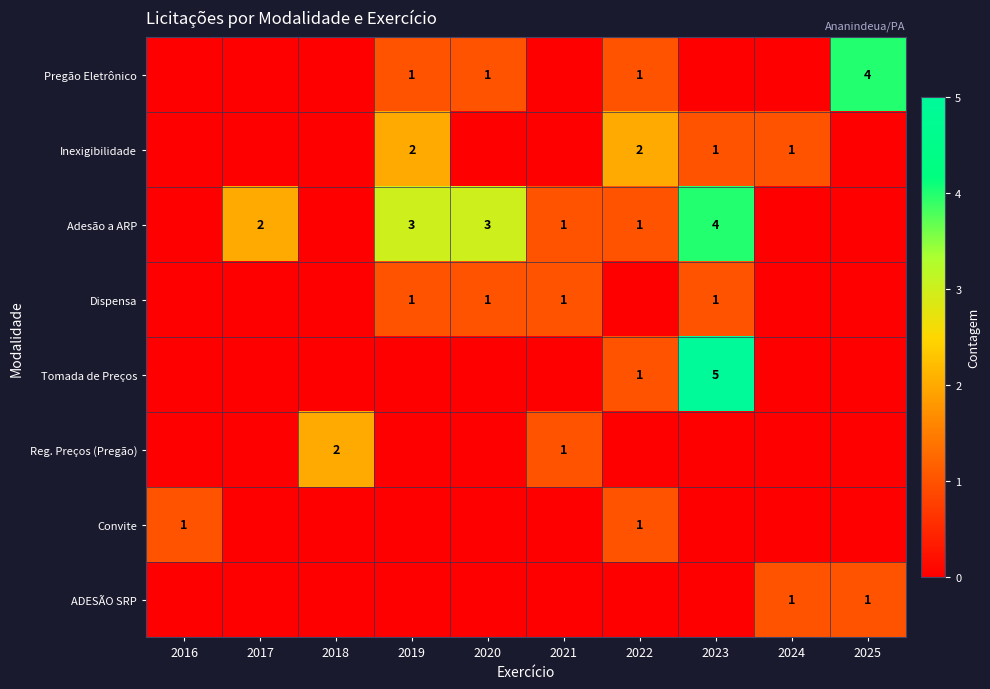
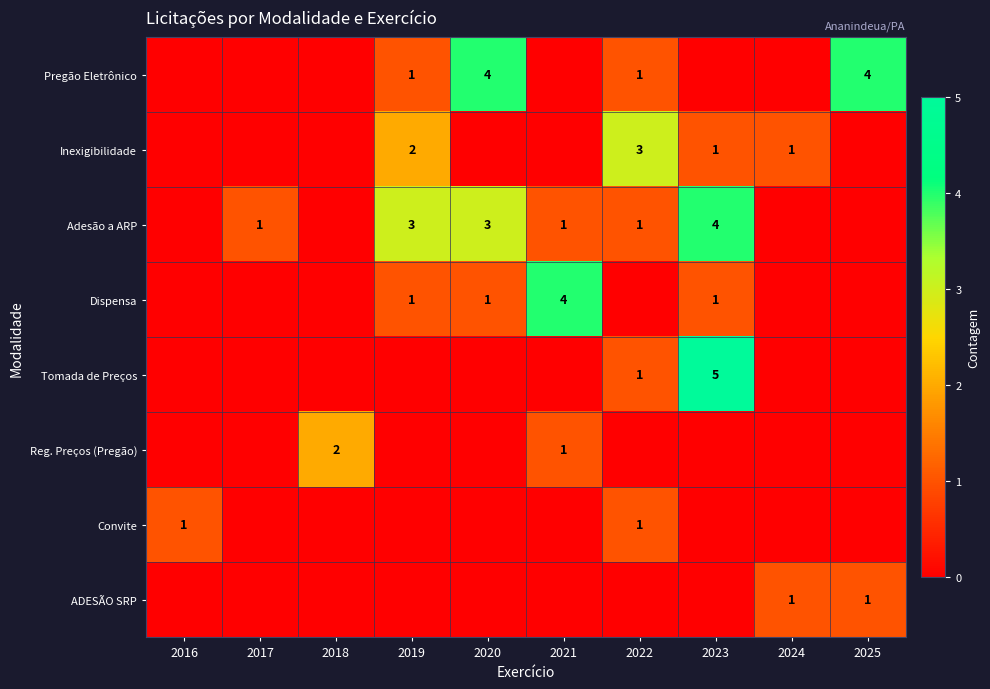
Pregão Eletrônico, 2020: 1 -> 4
Inexigibilidade, 2022: 2 -> 3
Adesão a ARP, 2017: 2 -> 1
Dispensa, 2021: 1 -> 4
